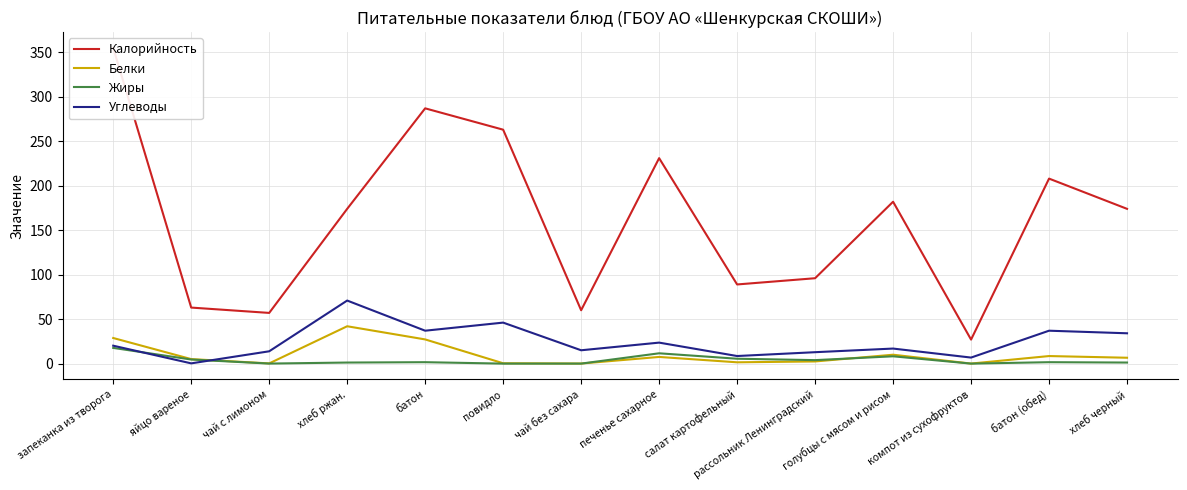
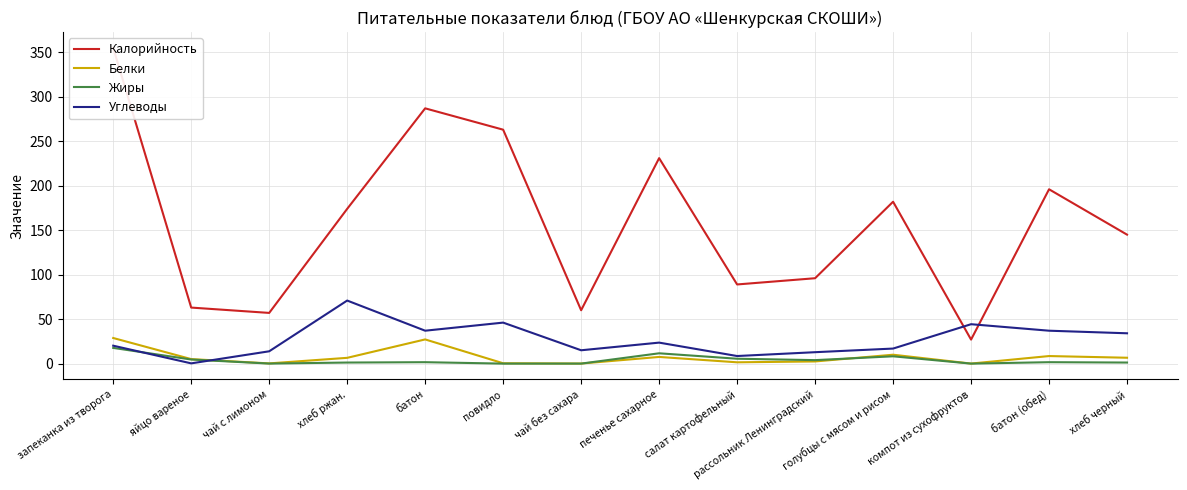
Белки, хлеб ржан.: 40 -> 10
Углеводы, компот из сухофруктов: 10 -> 40
Калорийность, батон (обед): 210 -> 200
Калорийность, хлеб черный: 170 -> 150
